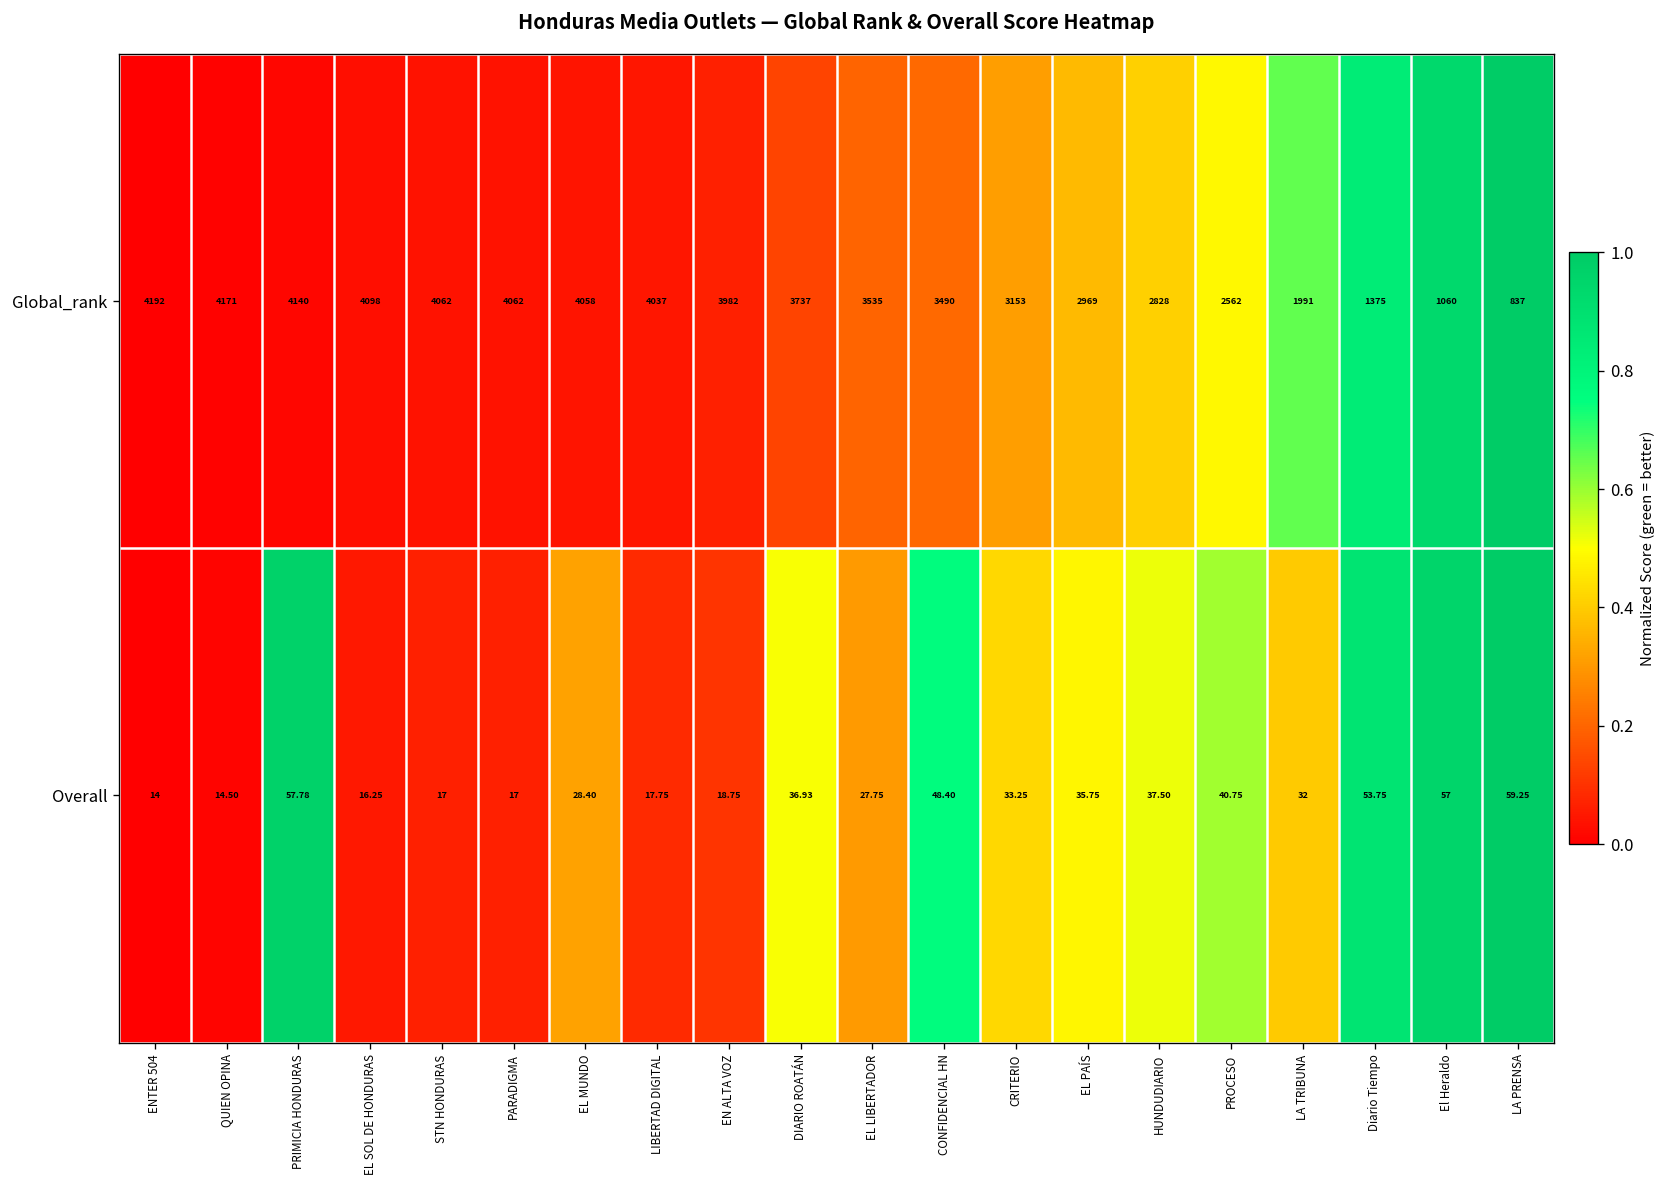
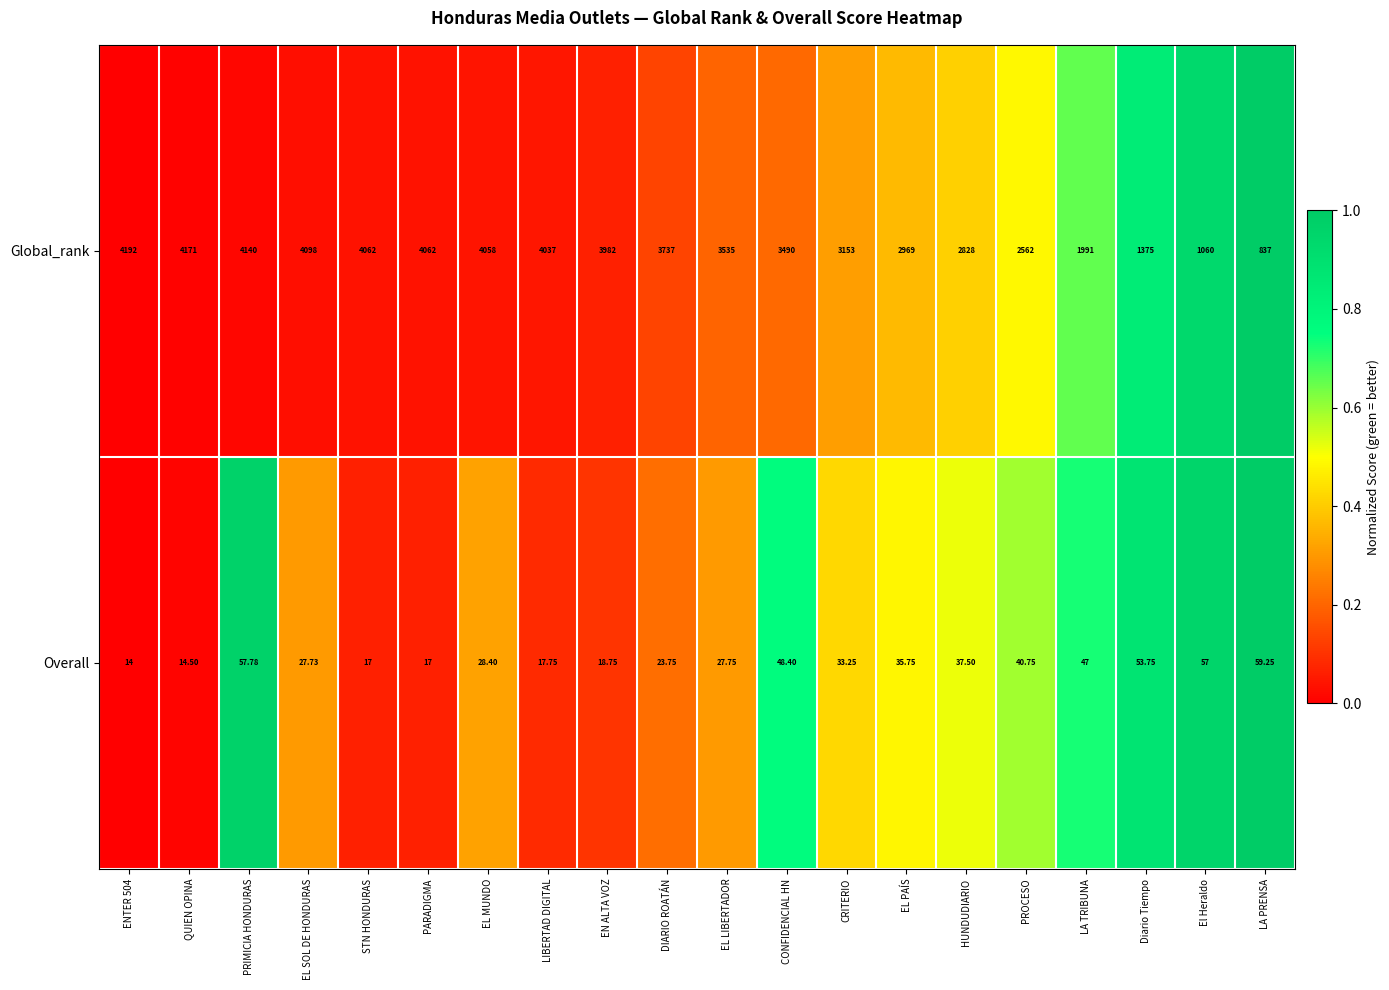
Overall, EL SOL DE HONDURAS: 16.25 -> 27.73
Overall, DIARIO ROATÁN: 36.93 -> 23.75
Overall, LA TRIBUNA: 32 -> 47
